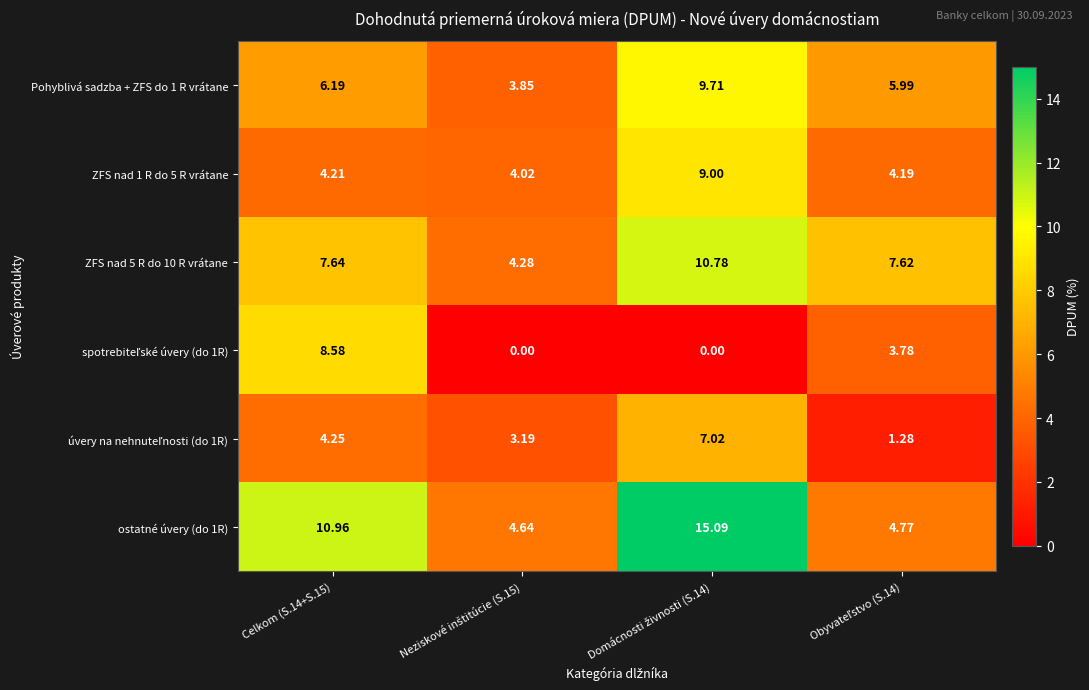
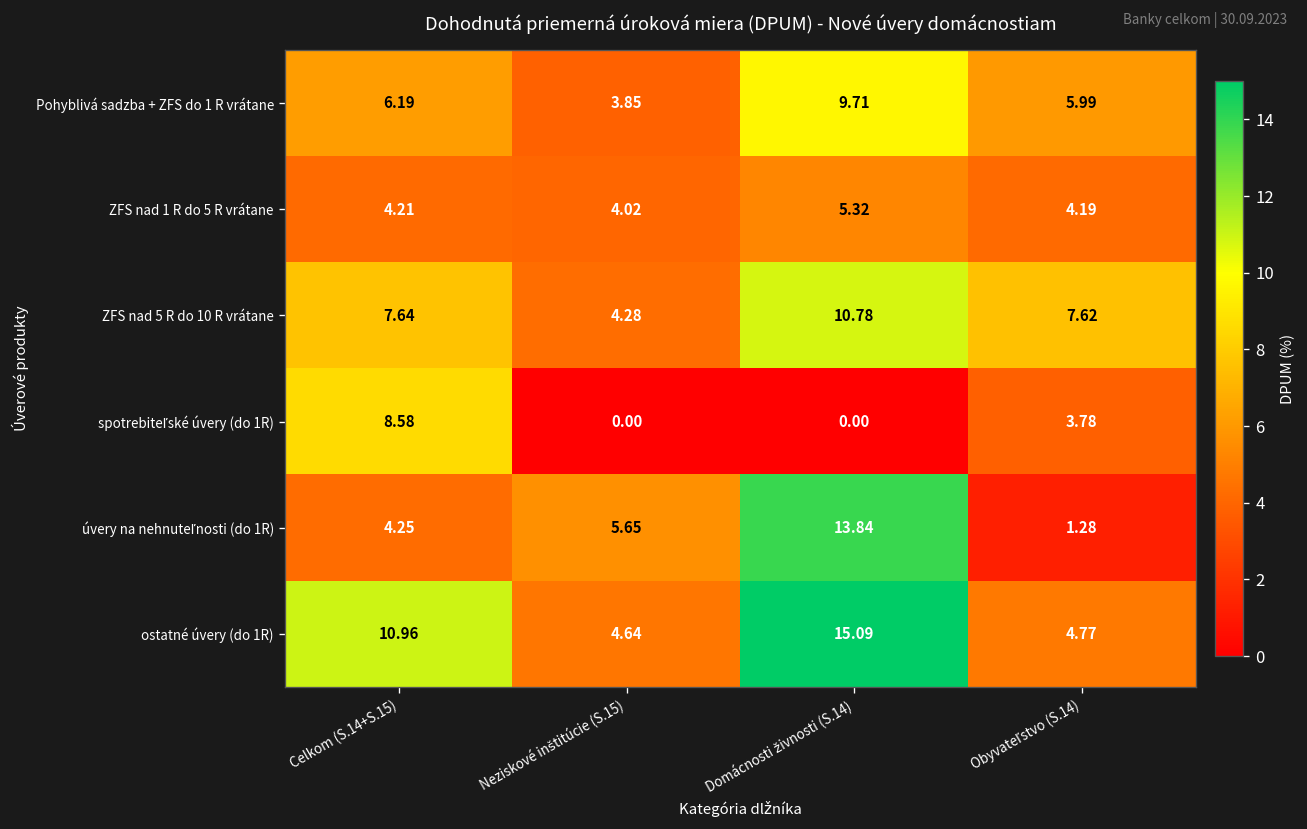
ZFS nad 1 R do 5 R vrátane, Domácnosti živnosti (S.14): 9.00 -> 5.32
úvery na nehnuteľnosti (do 1R), Neziskové inštitúcie (S.15): 3.19 -> 5.65
úvery na nehnuteľnosti (do 1R), Domácnosti živnosti (S.14): 7.02 -> 13.84
